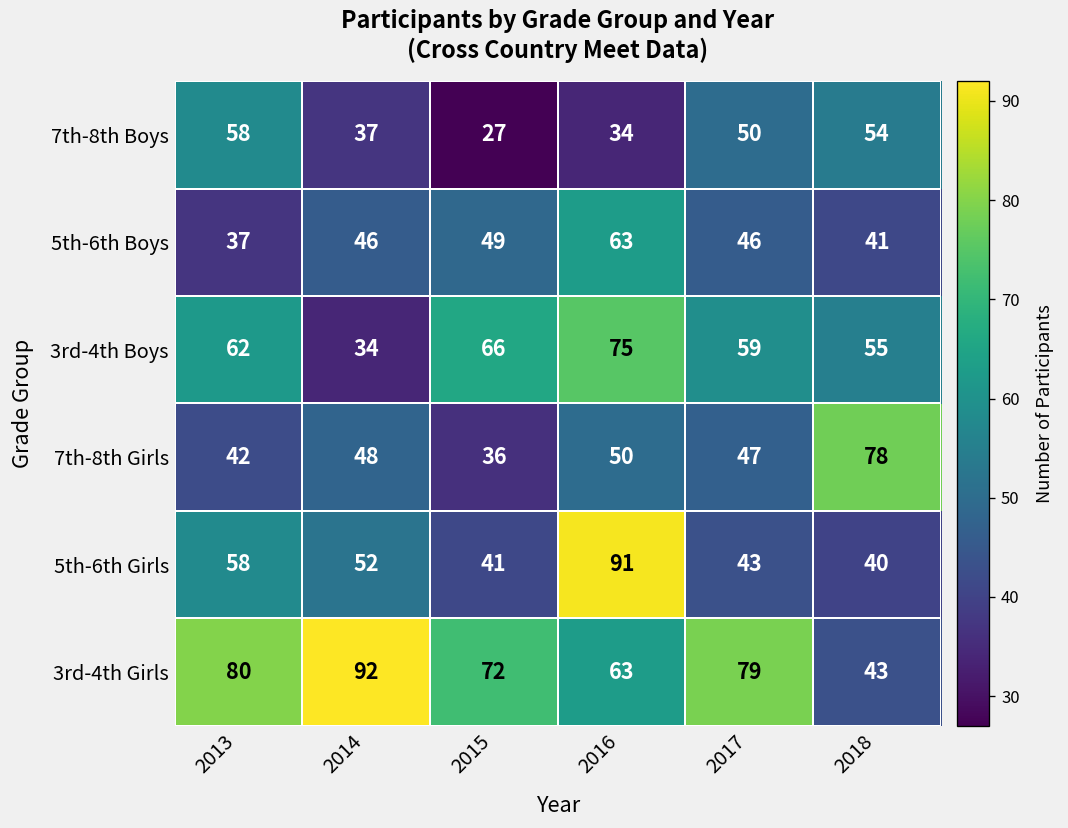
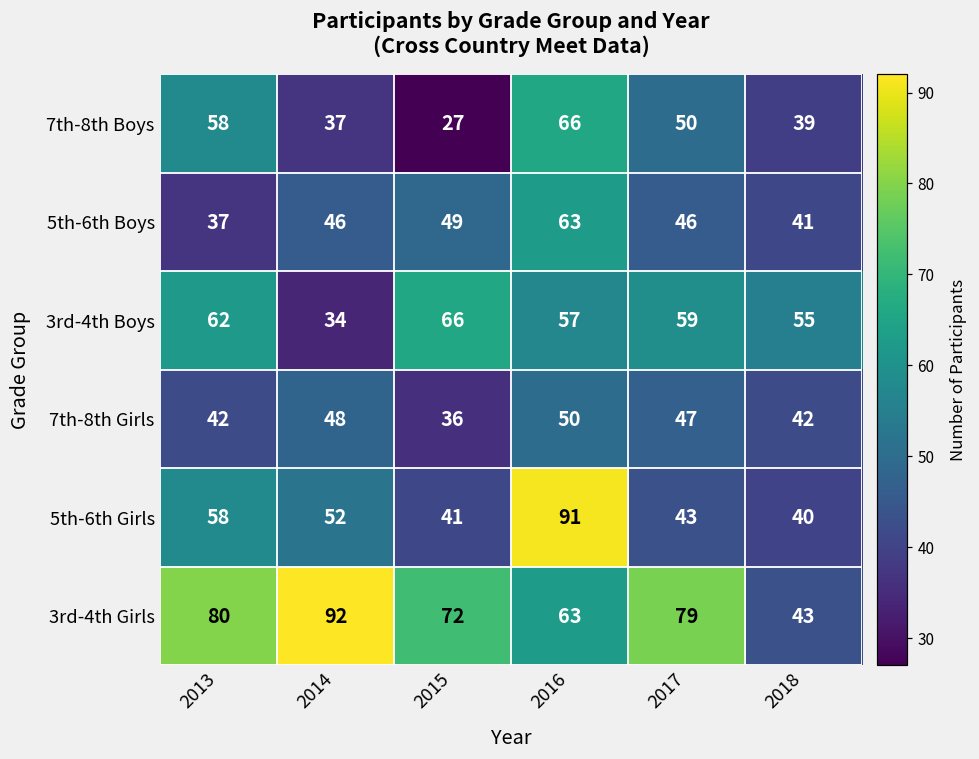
7th-8th Boys, 2016: 34 -> 66
7th-8th Boys, 2018: 54 -> 39
3rd-4th Boys, 2016: 75 -> 57
7th-8th Girls, 2018: 78 -> 42
